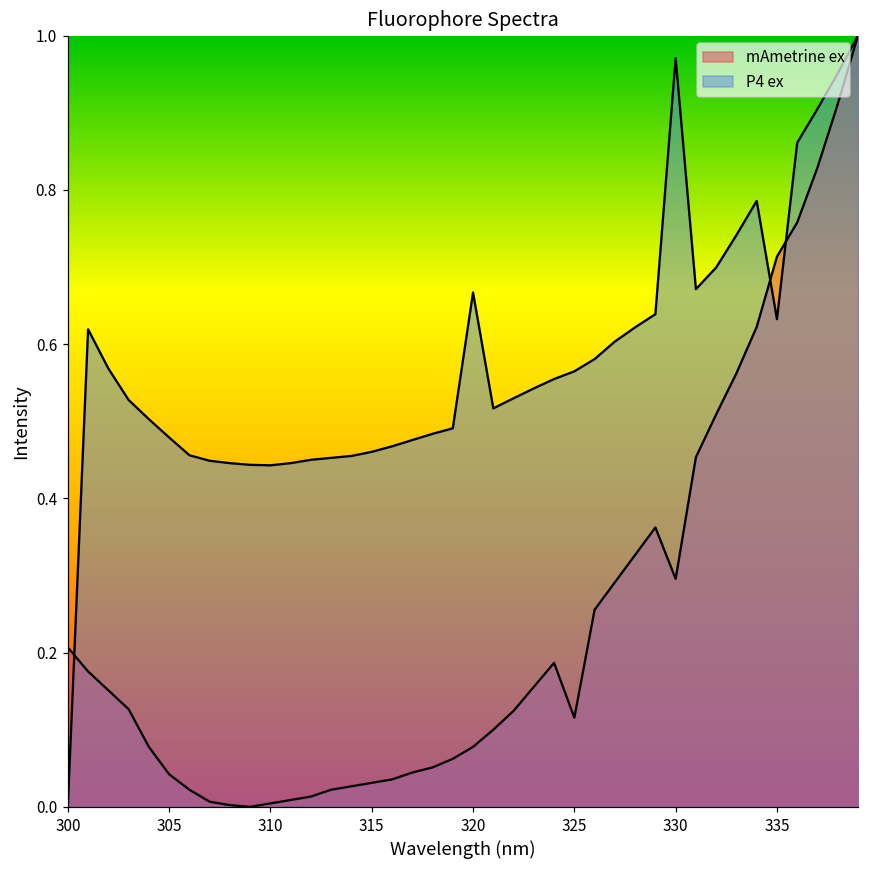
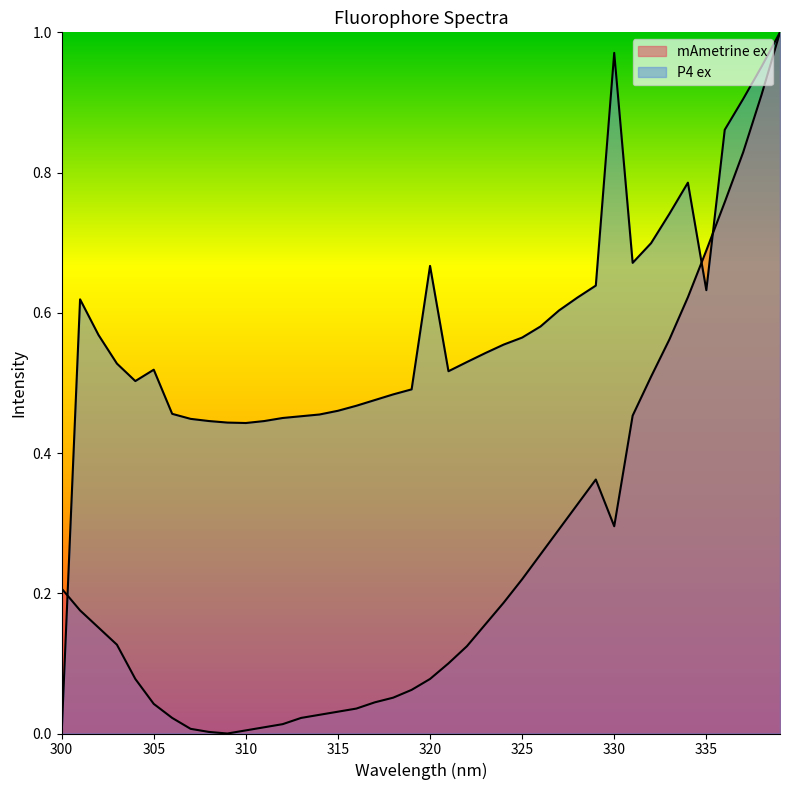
P4 ex, 305: 0.48 -> 0.52
mAmetrine ex, 325: 0.12 -> 0.22
mAmetrine ex, 335: 0.71 -> 0.69
